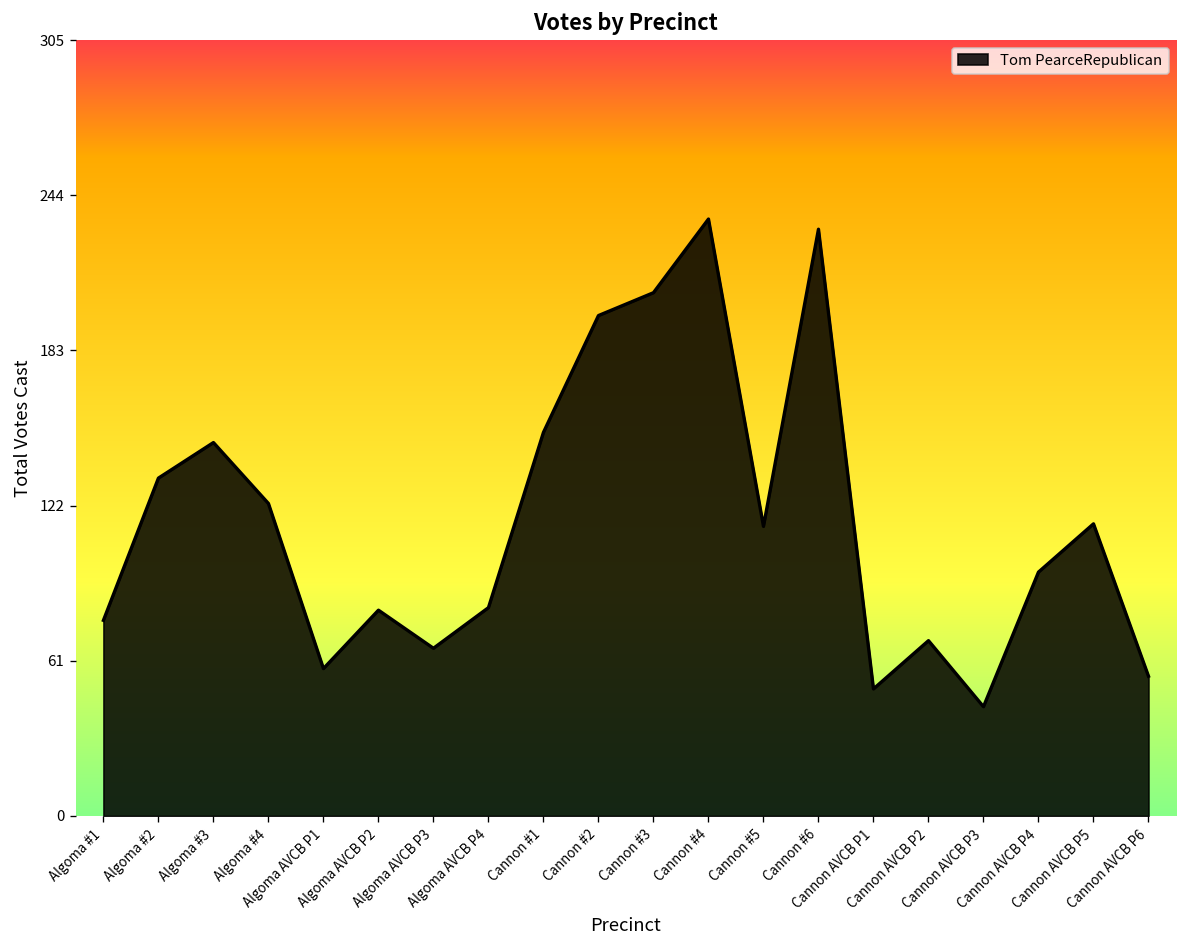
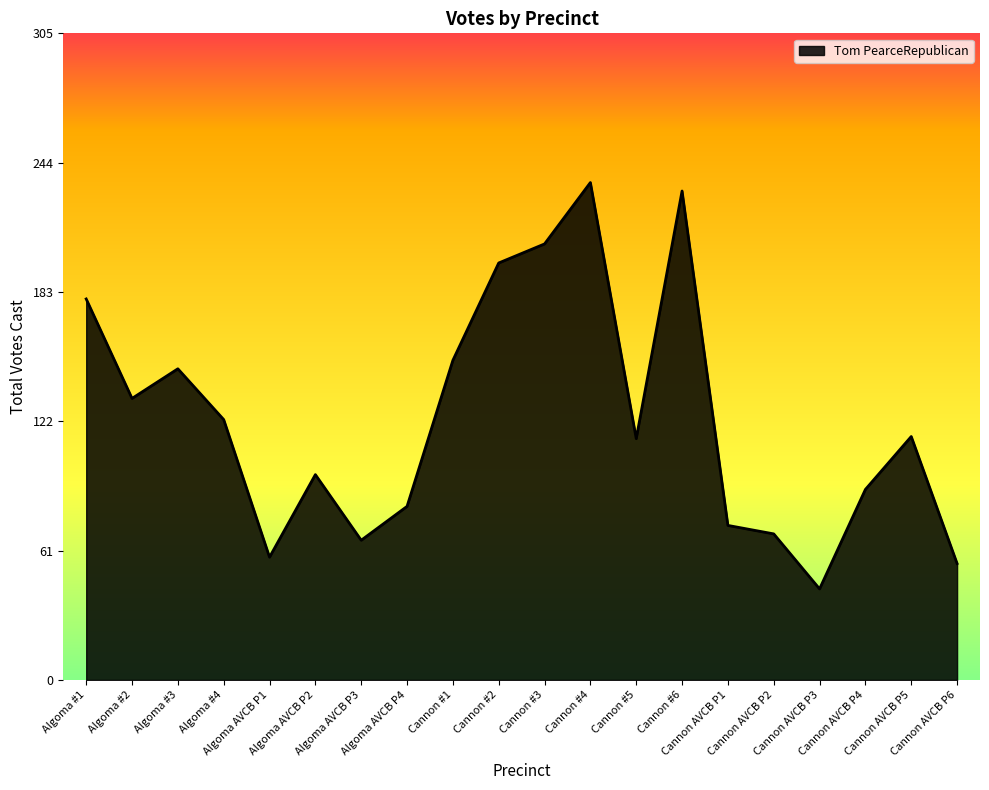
Algoma #1: 77 -> 180
Algoma AVCB P2: 81 -> 97
Cannon AVCB P1: 50 -> 73
Cannon AVCB P4: 96 -> 90
